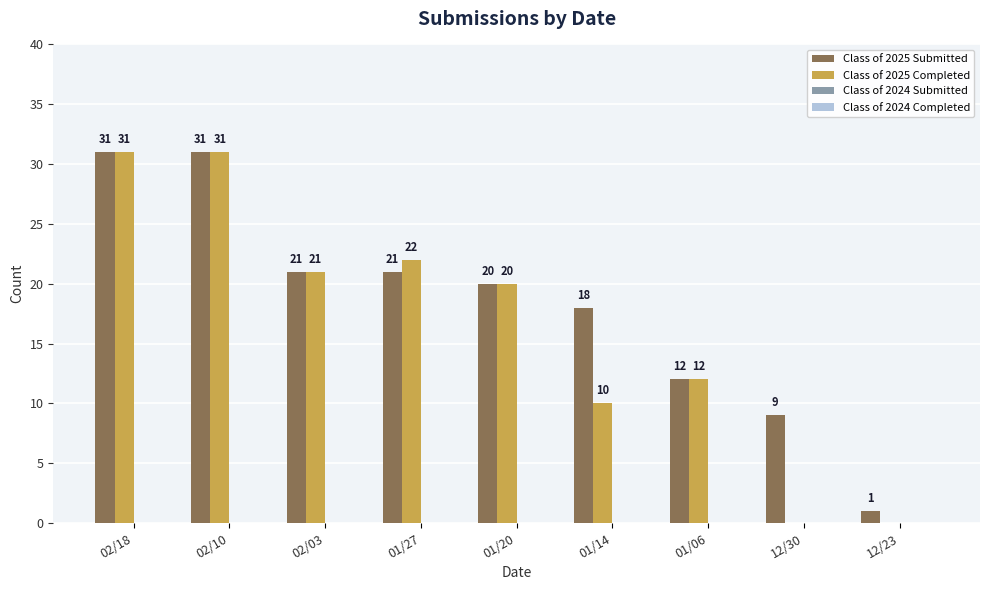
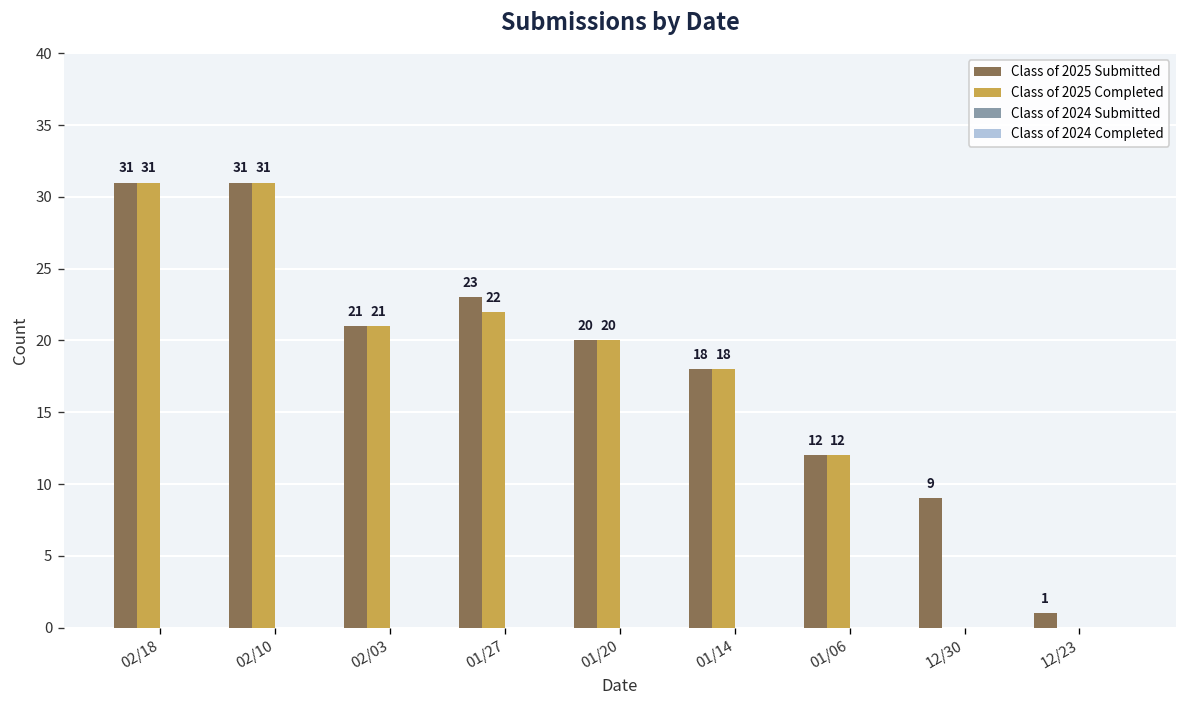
Class of 2025 Submitted, 01/27: 21 -> 23
Class of 2025 Completed, 01/14: 10 -> 18
